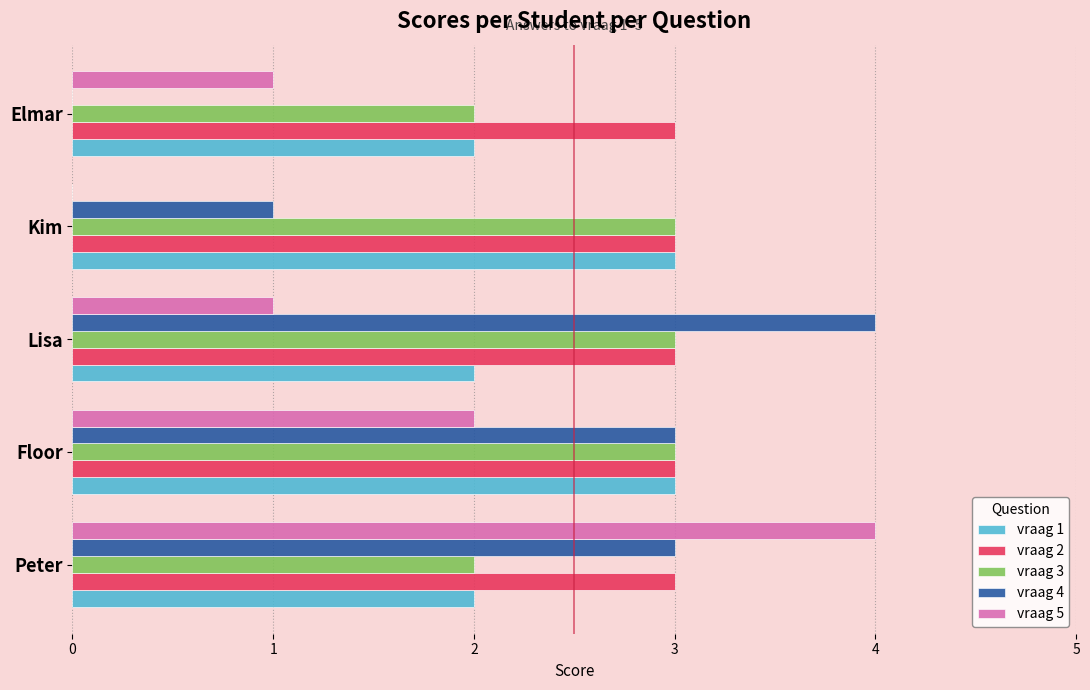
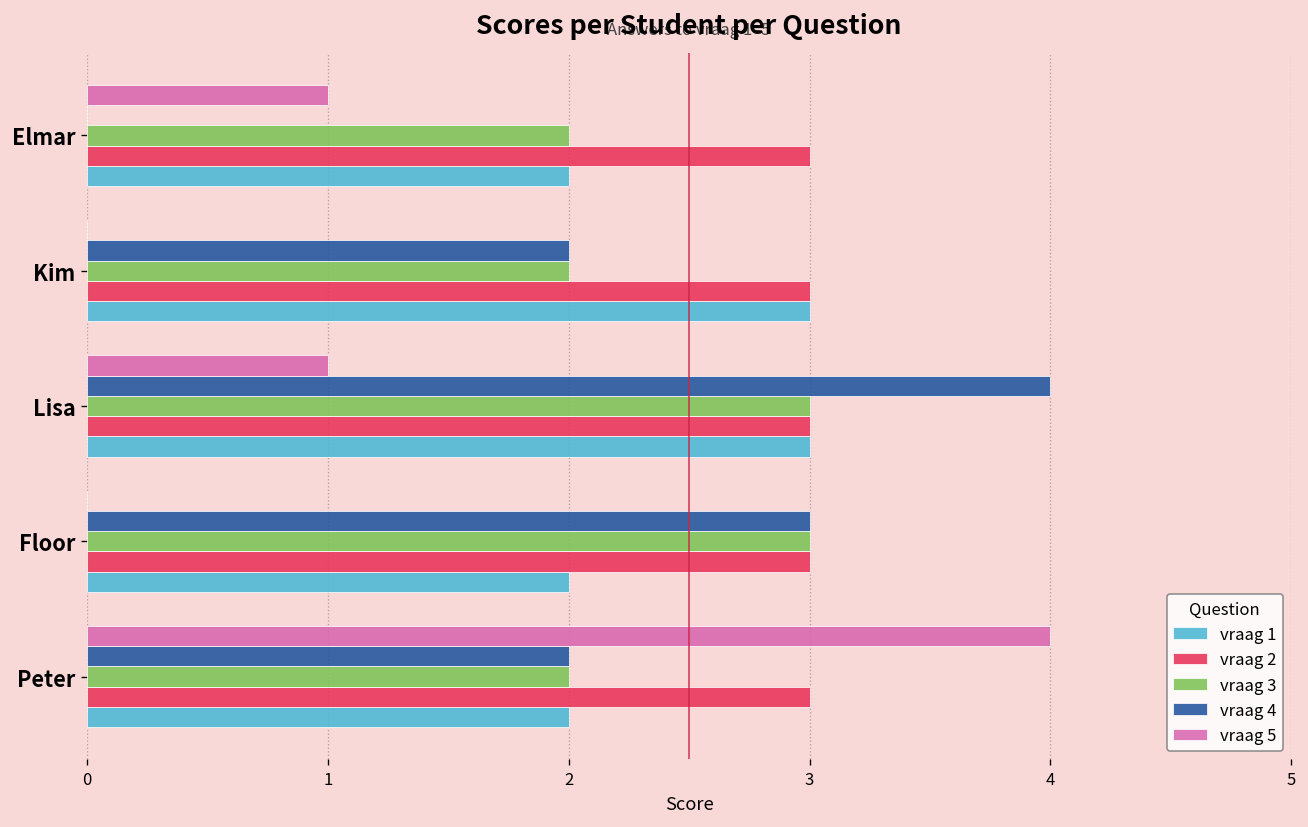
vraag 4, Kim: 1 -> 2
vraag 3, Kim: 3 -> 2
vraag 1, Lisa: 2 -> 3
vraag 5, Floor: 2 -> 0
vraag 1, Floor: 3 -> 2
vraag 4, Peter: 3 -> 2
